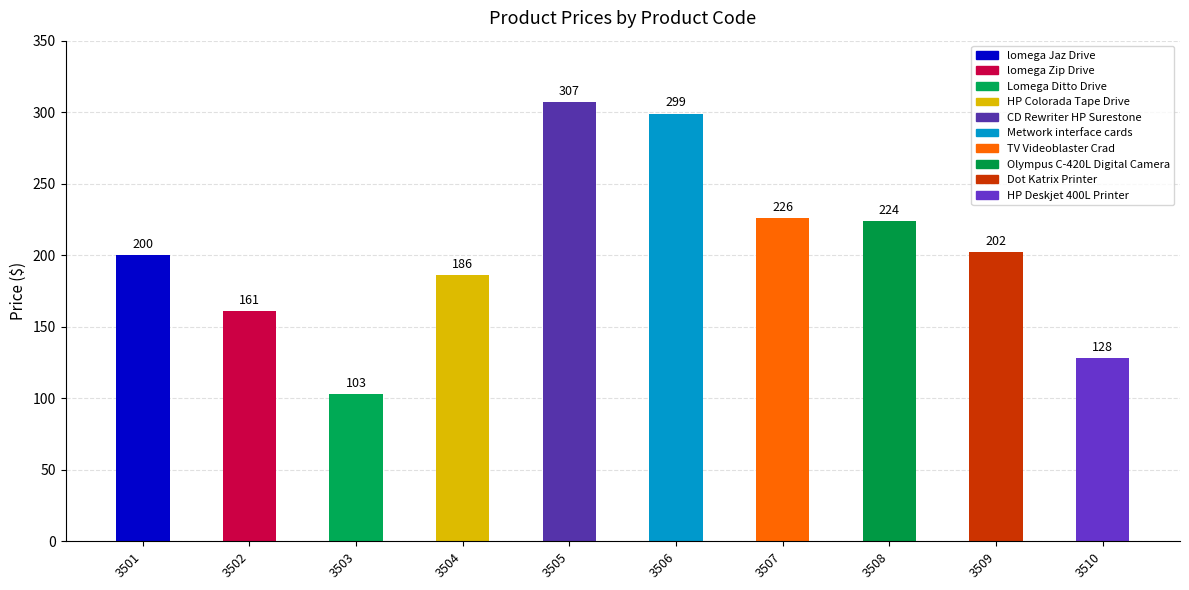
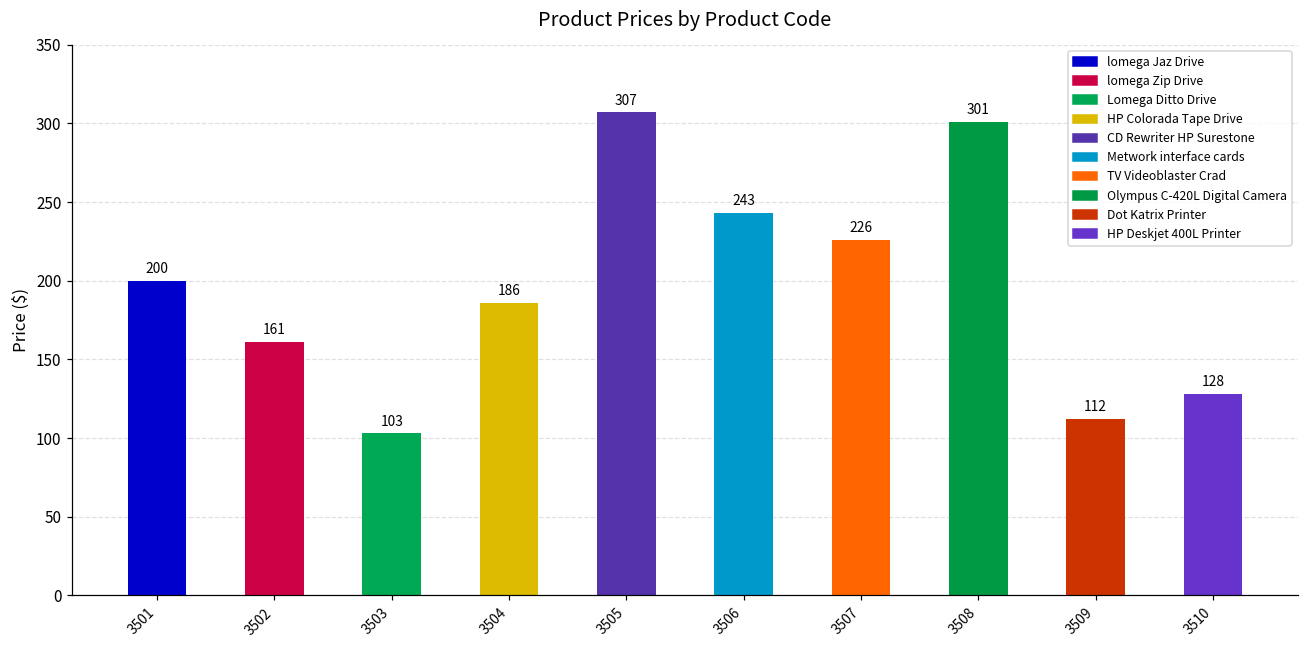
3506: 299 -> 243
3508: 224 -> 301
3509: 202 -> 112
